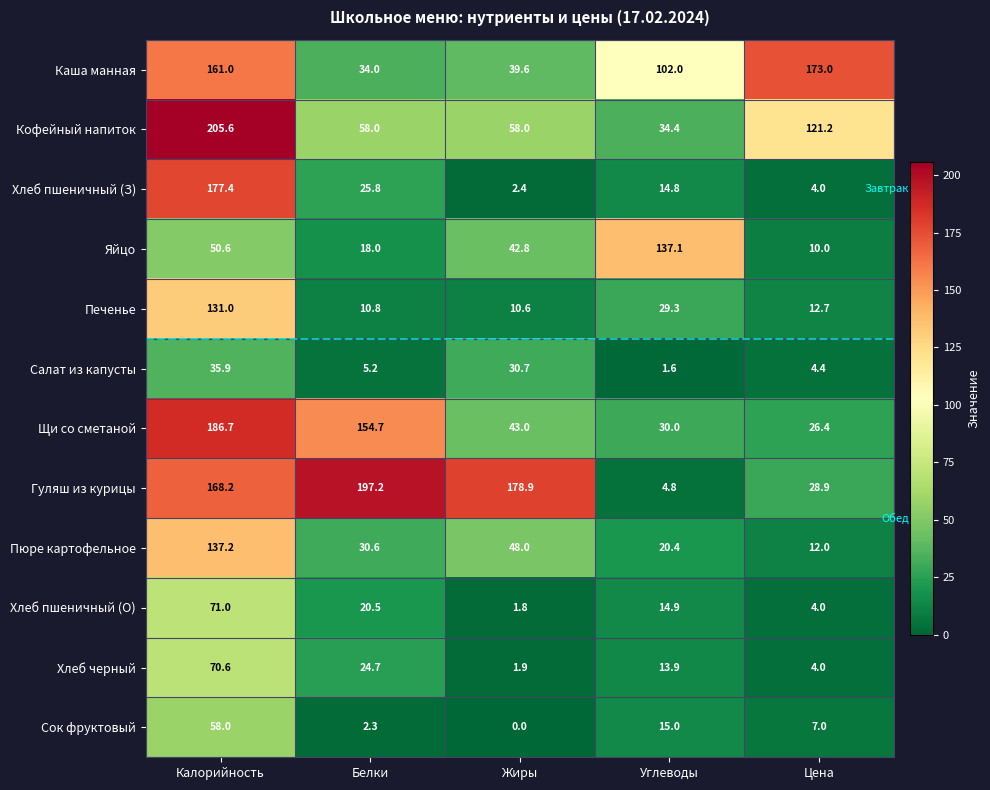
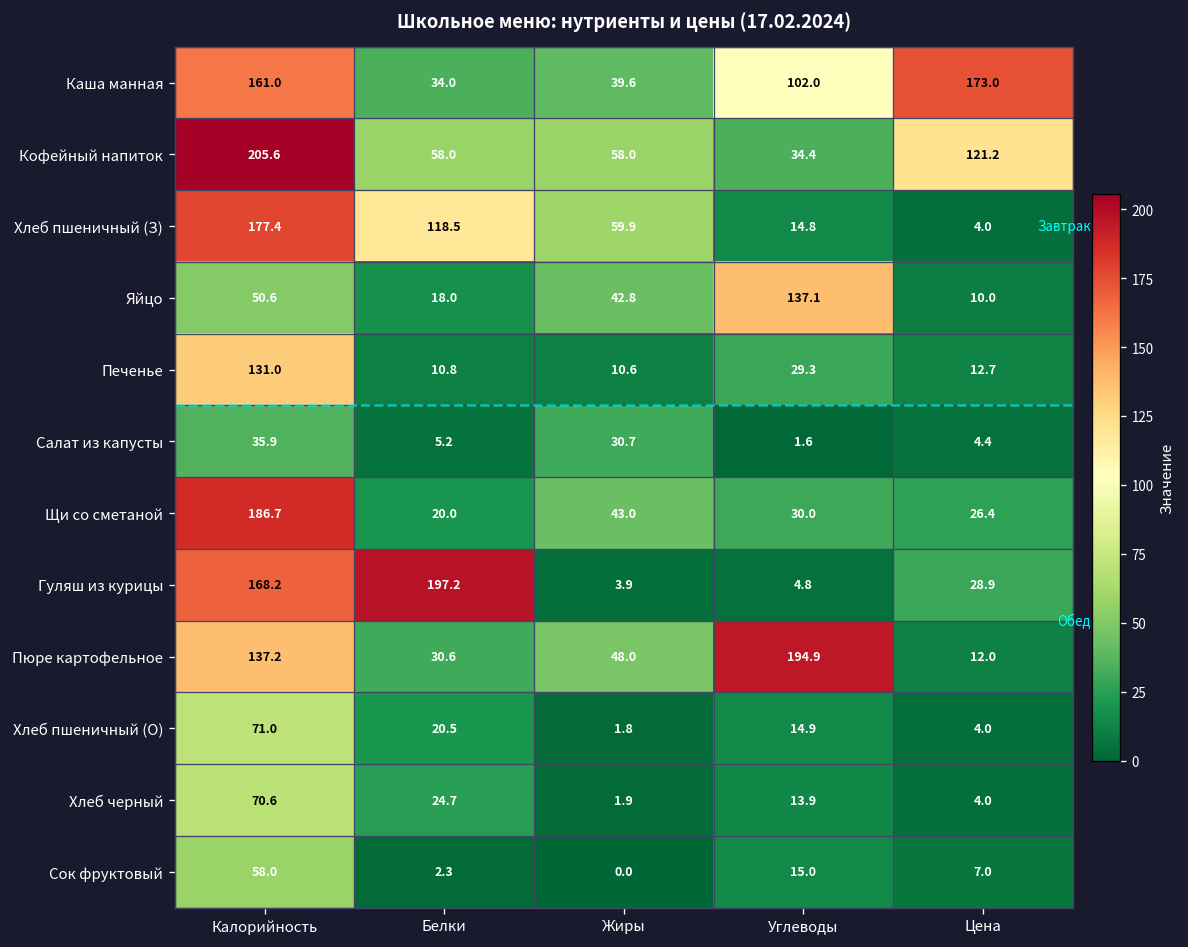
Хлеб пшеничный (З), Белки: 25.8 -> 118.5
Хлеб пшеничный (З), Жиры: 2.4 -> 59.9
Щи со сметаной, Белки: 154.7 -> 20.0
Гуляш из курицы, Жиры: 178.9 -> 3.9
Пюре картофельное, Углеводы: 20.4 -> 194.9
